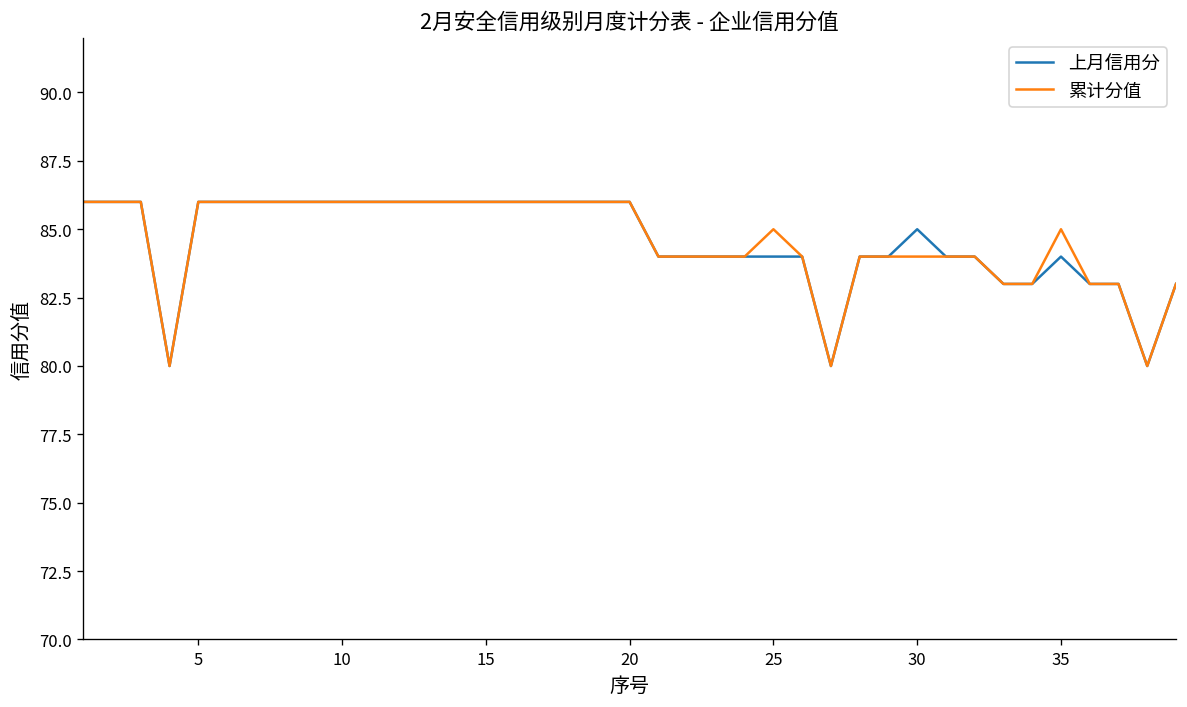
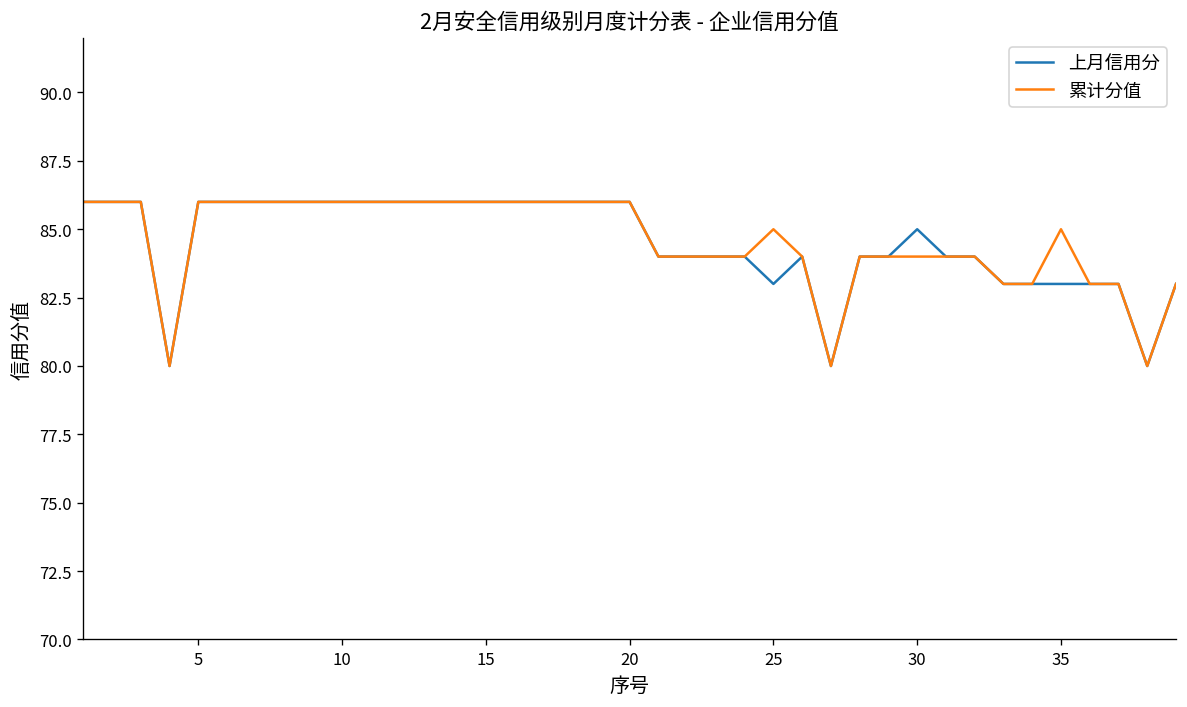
上月信用分, 25: 84 -> 83
上月信用分, 35: 84 -> 83
